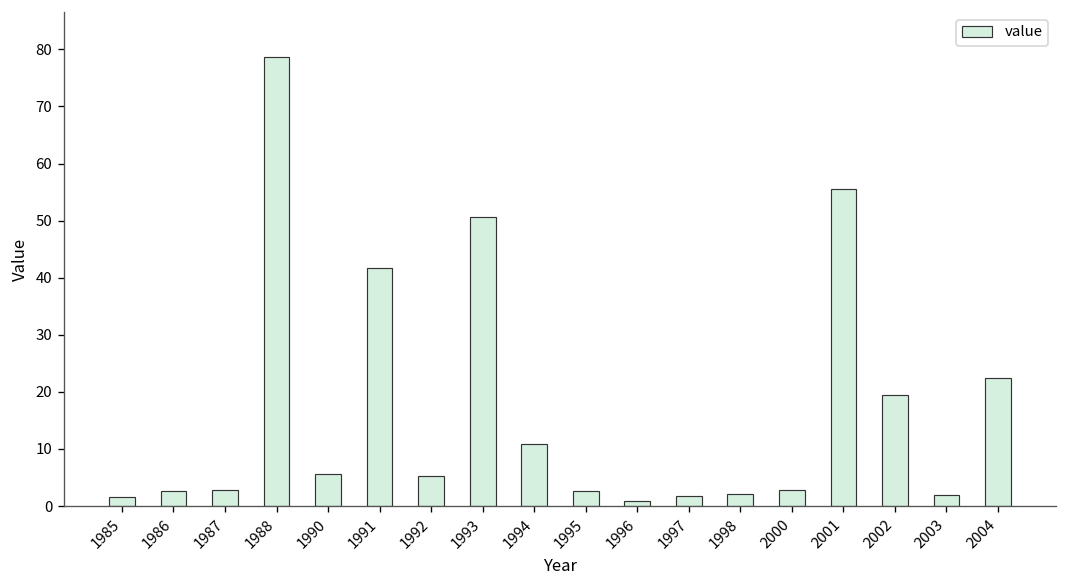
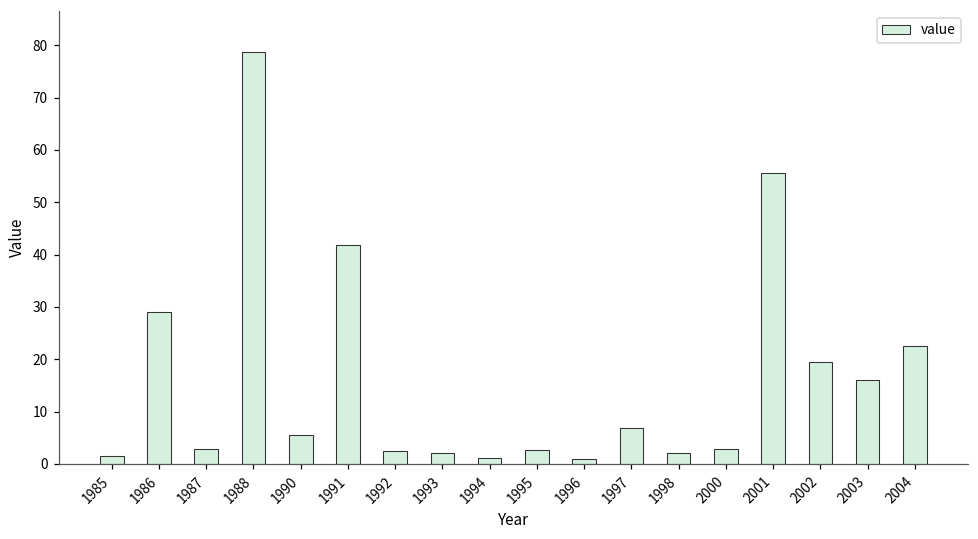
1986: 3 -> 29
1992: 5 -> 2
1993: 51 -> 2
1994: 11 -> 1
1997: 2 -> 7
2003: 2 -> 16
